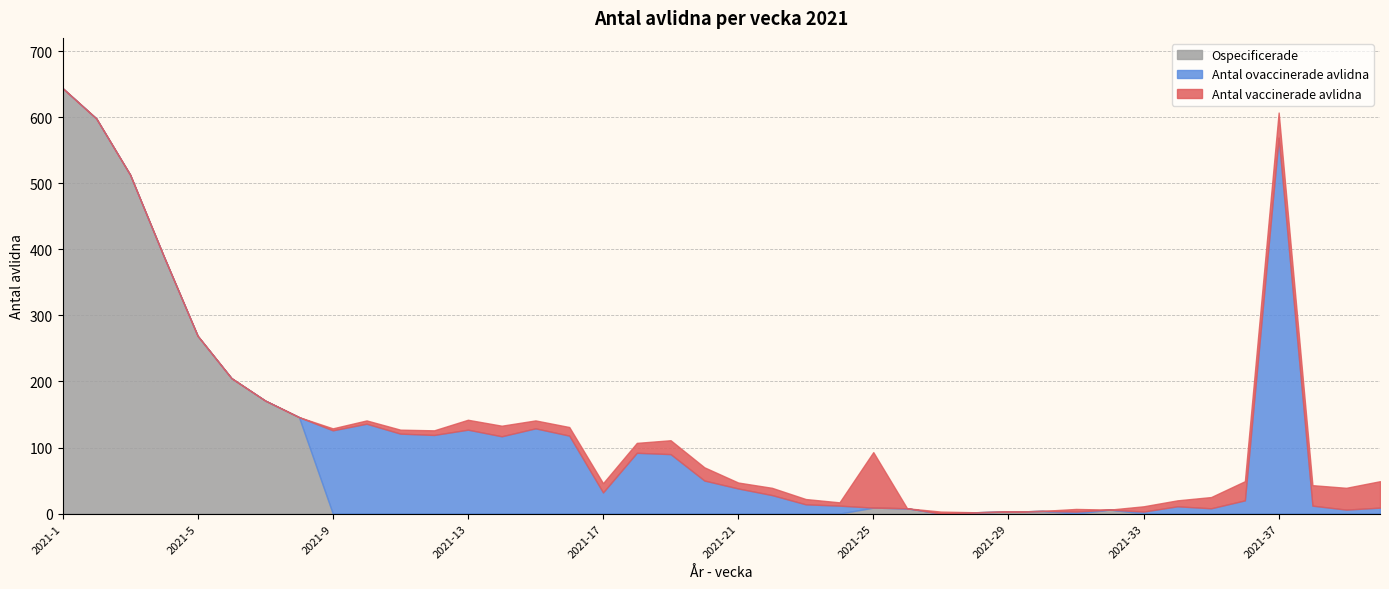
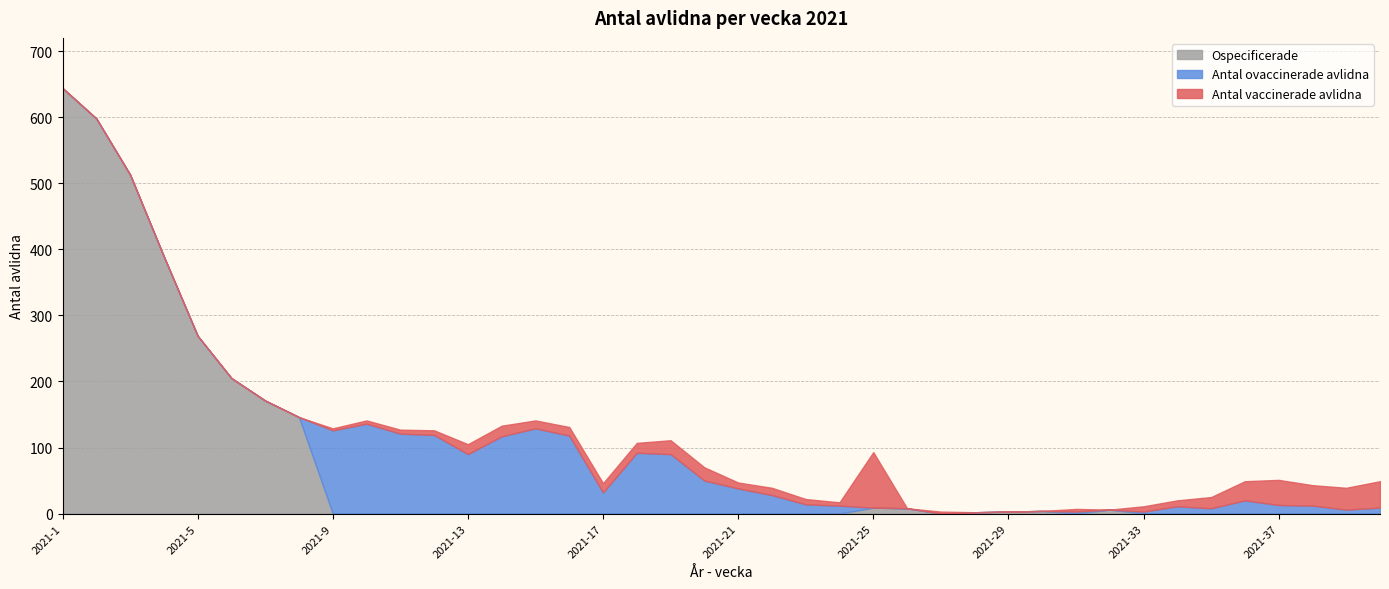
Antal ovaccinerade avlidna, 2021-13: 130 -> 90
Antal ovaccinerade avlidna, 2021-37: 570 -> 10
